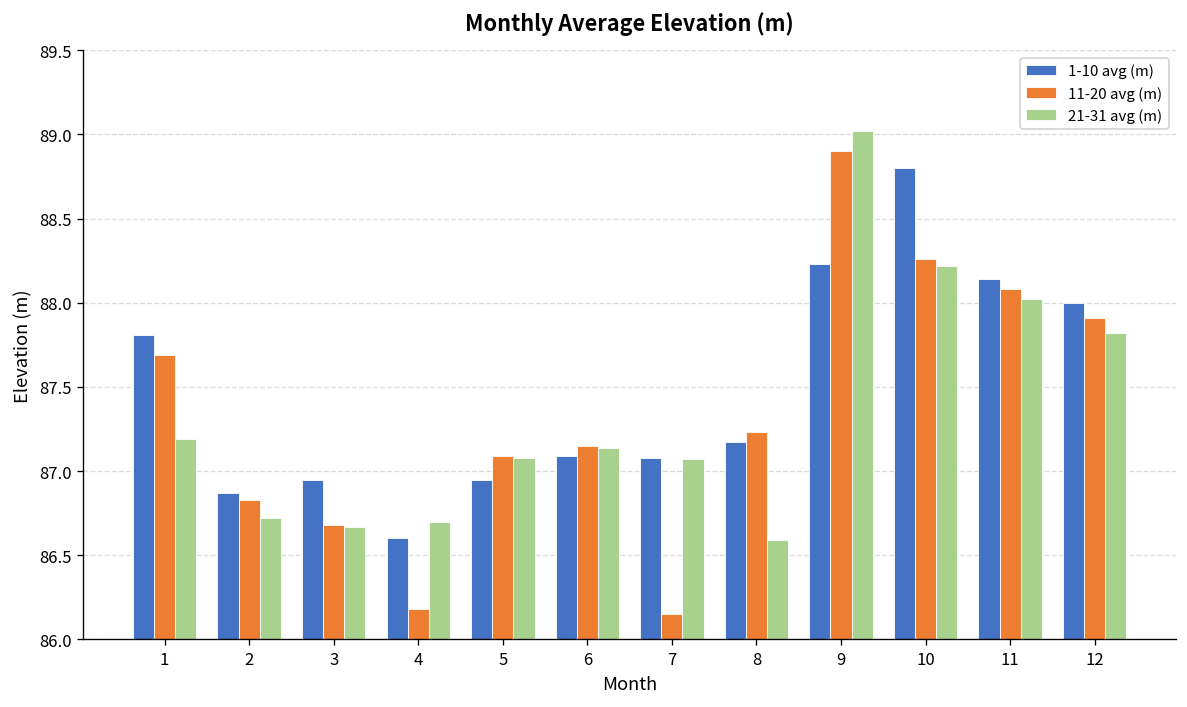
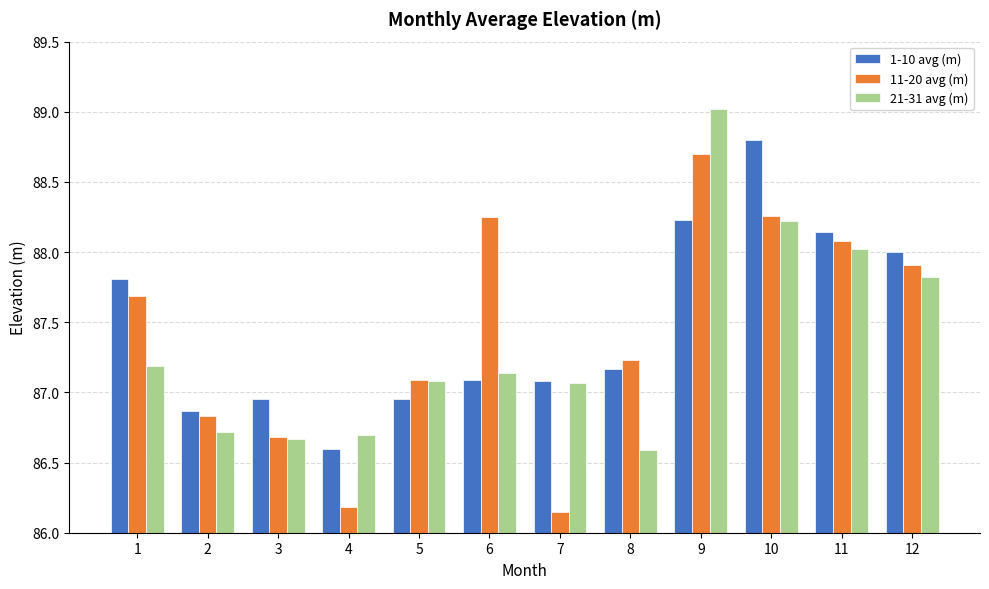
11-20 avg (m), 6: 87.15 -> 88.25
11-20 avg (m), 9: 88.9 -> 88.7
